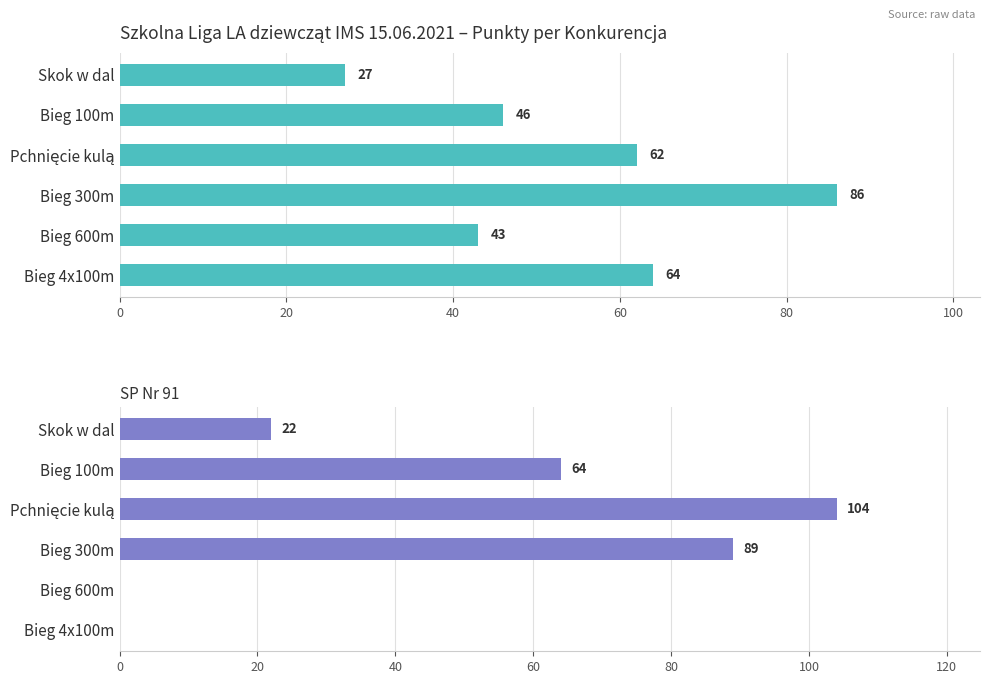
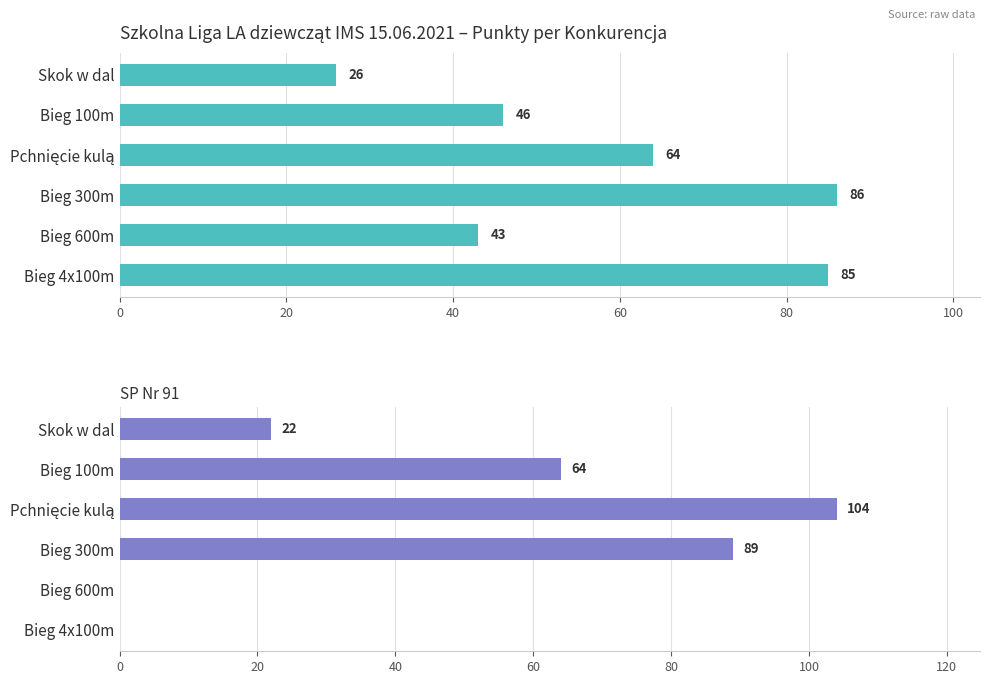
Szkolna Liga LA dziewcząt IMS 15.06.2021 – Punkty per Konkurencja, Skok w dal: 27 -> 26
Szkolna Liga LA dziewcząt IMS 15.06.2021 – Punkty per Konkurencja, Pchnięcie kulą: 62 -> 64
Szkolna Liga LA dziewcząt IMS 15.06.2021 – Punkty per Konkurencja, Bieg 4x100m: 64 -> 85
